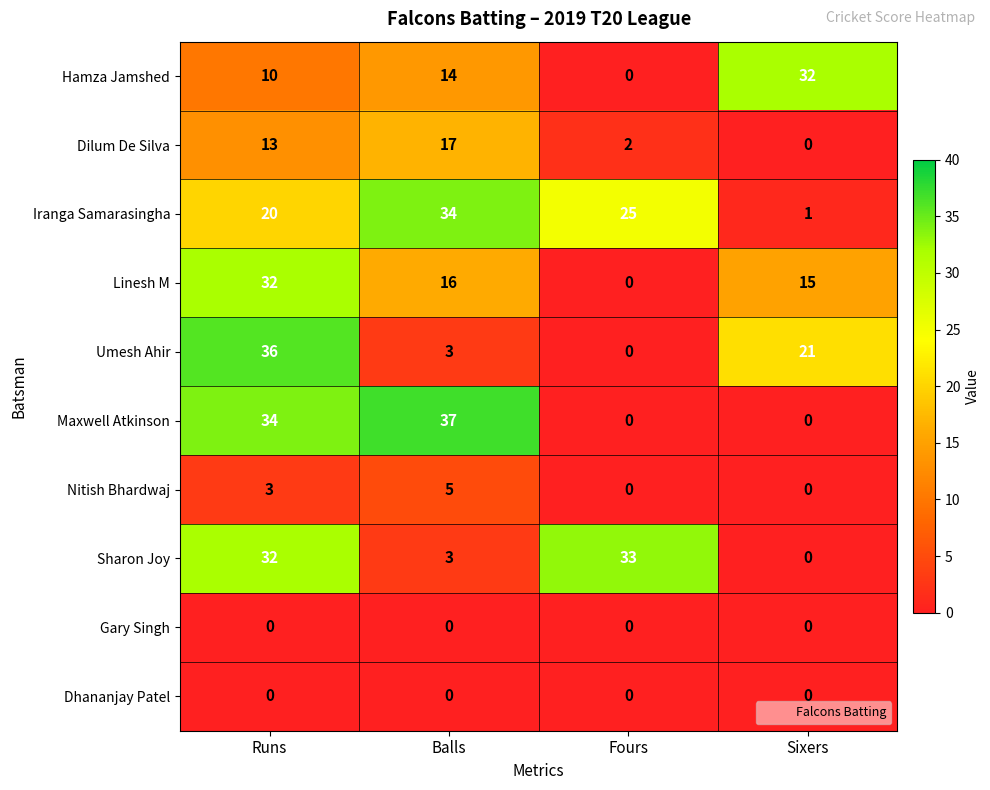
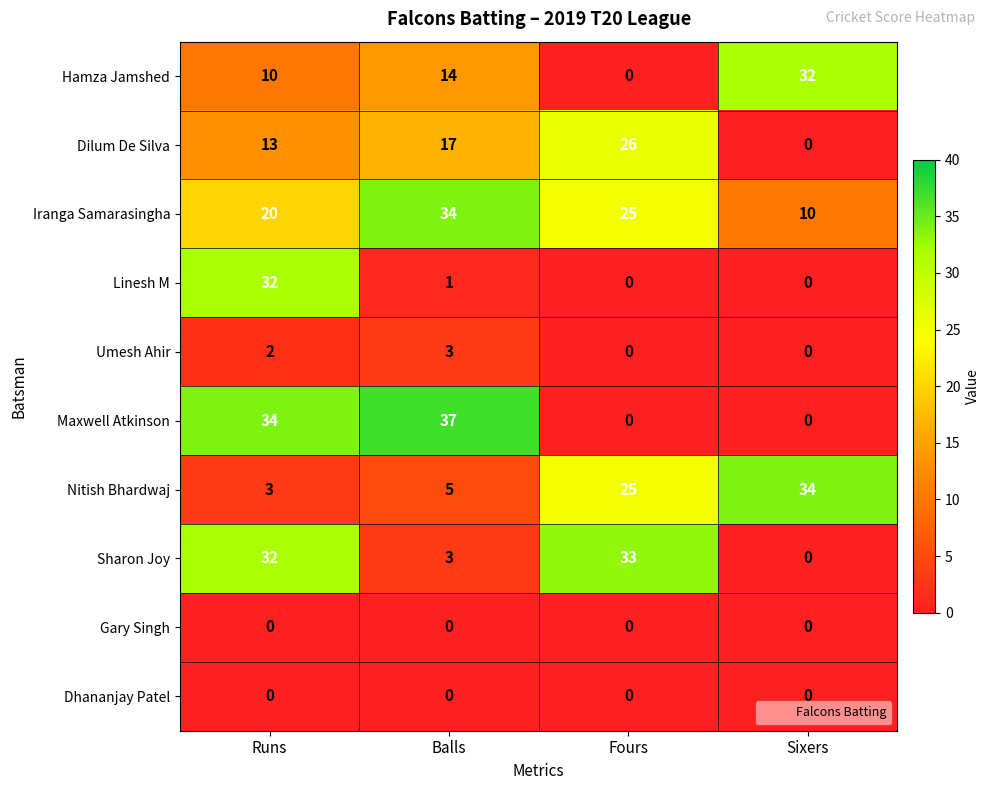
Dilum De Silva, Fours: 2 -> 26
Iranga Samarasingha, Sixers: 1 -> 10
Linesh M, Balls: 16 -> 1
Linesh M, Sixers: 15 -> 0
Umesh Ahir, Runs: 36 -> 2
Umesh Ahir, Sixers: 21 -> 0
Nitish Bhardwaj, Fours: 0 -> 25
Nitish Bhardwaj, Sixers: 0 -> 34
